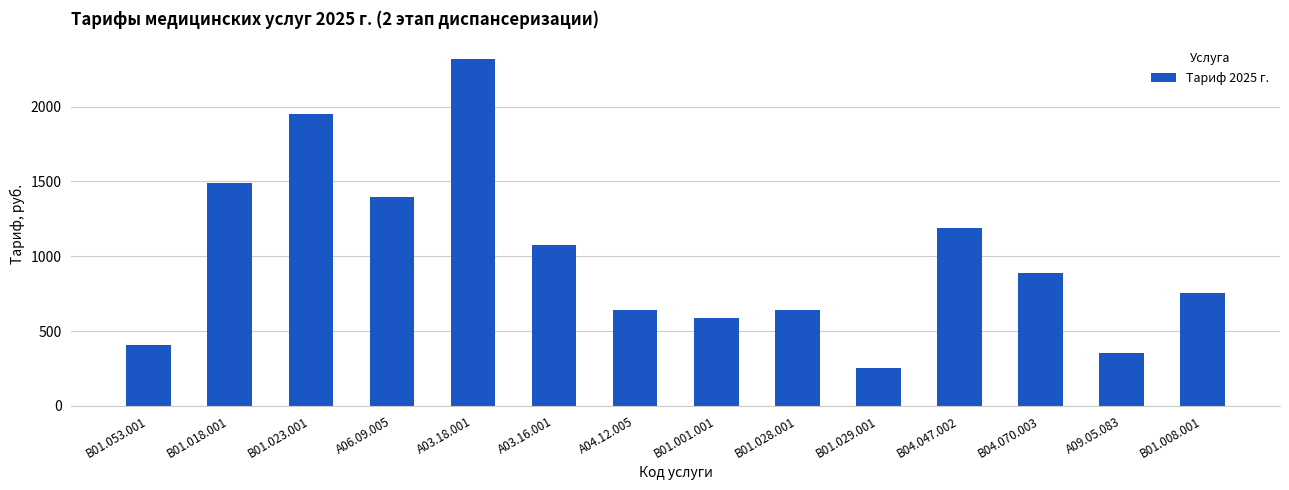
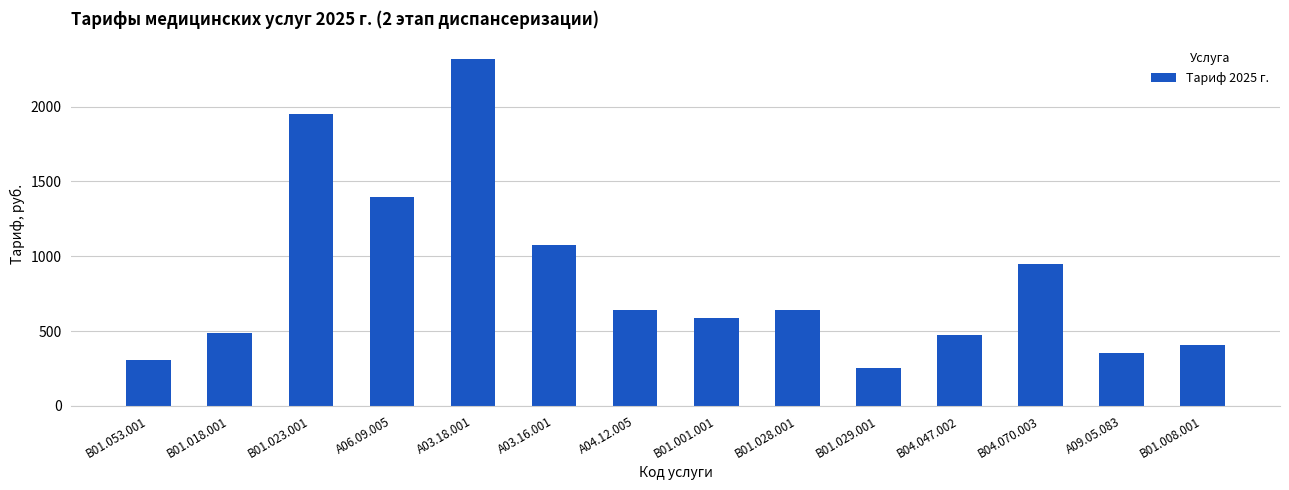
В01.053.001: 410 -> 300
В01.018.001: 1490 -> 480
В04.047.002: 1190 -> 470
В04.070.003: 890 -> 950
В01.008.001: 760 -> 410
